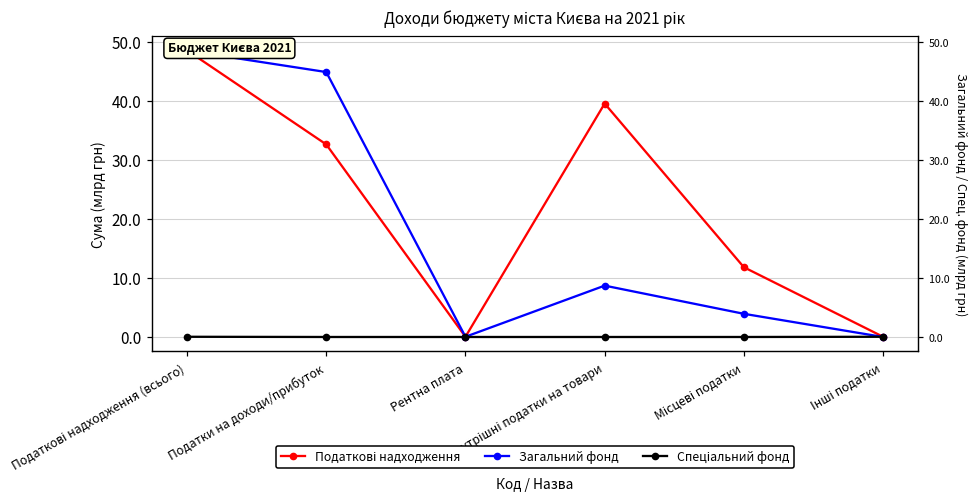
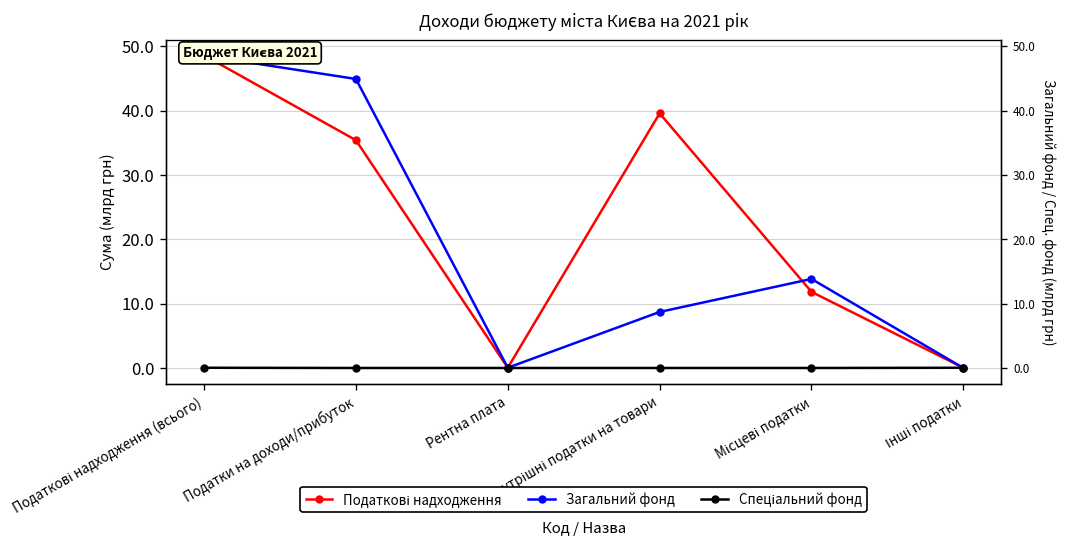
Податкові надходження, Податки на доходи/прибуток: 33 -> 35
Загальний фонд, Місцеві податки: 4 -> 14
